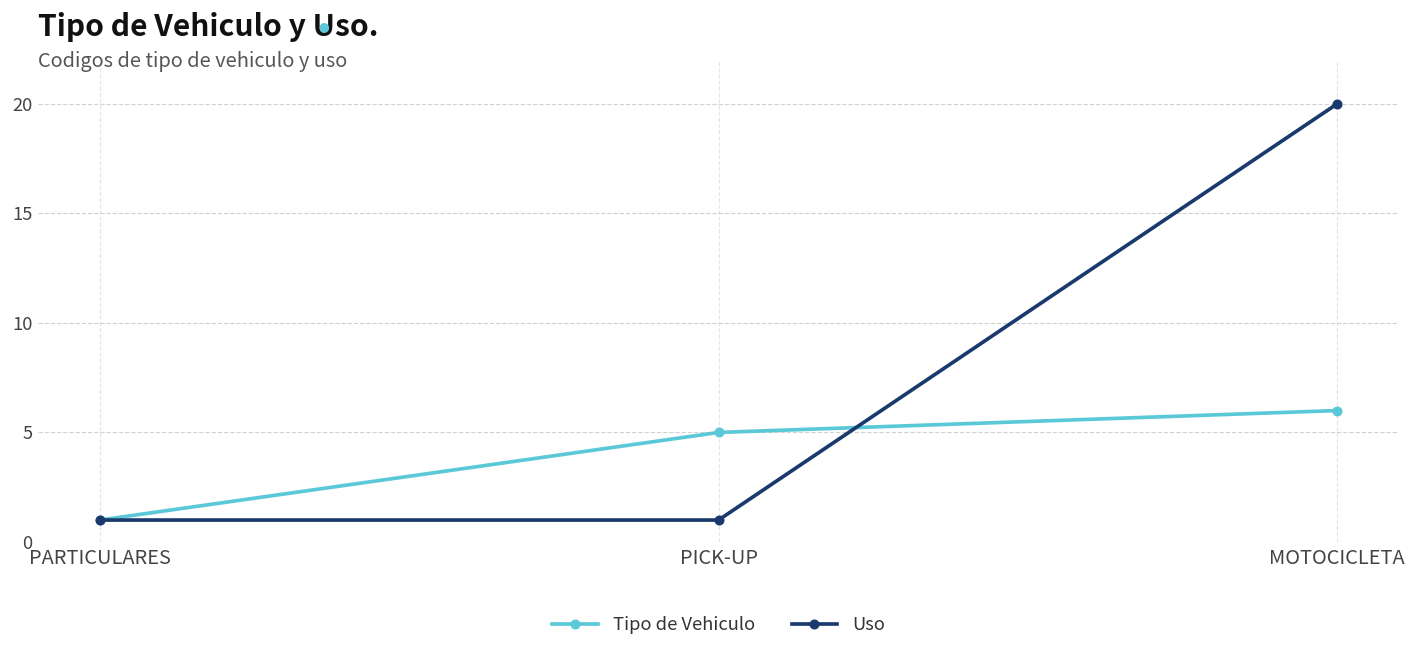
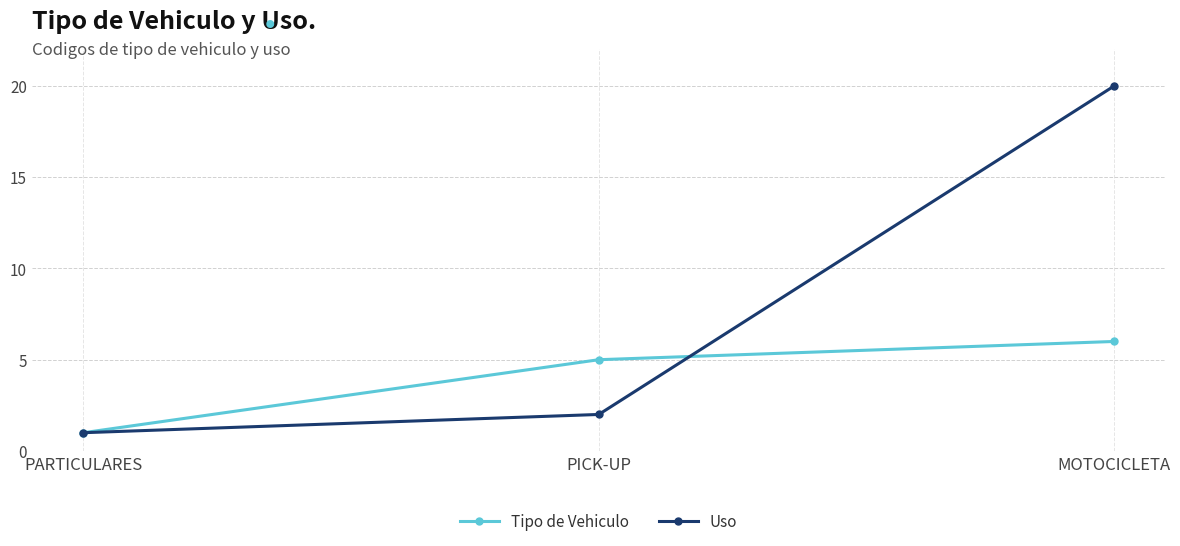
Uso, PICK-UP: 1 -> 2
